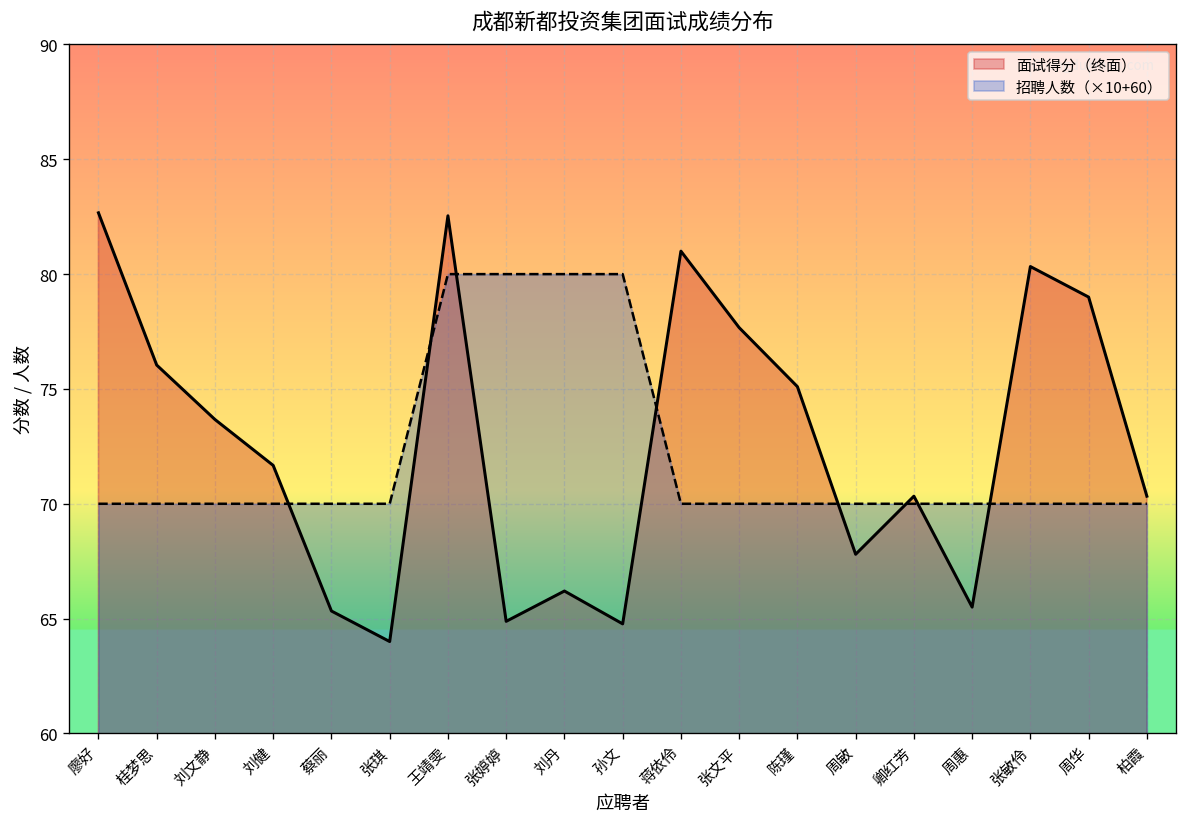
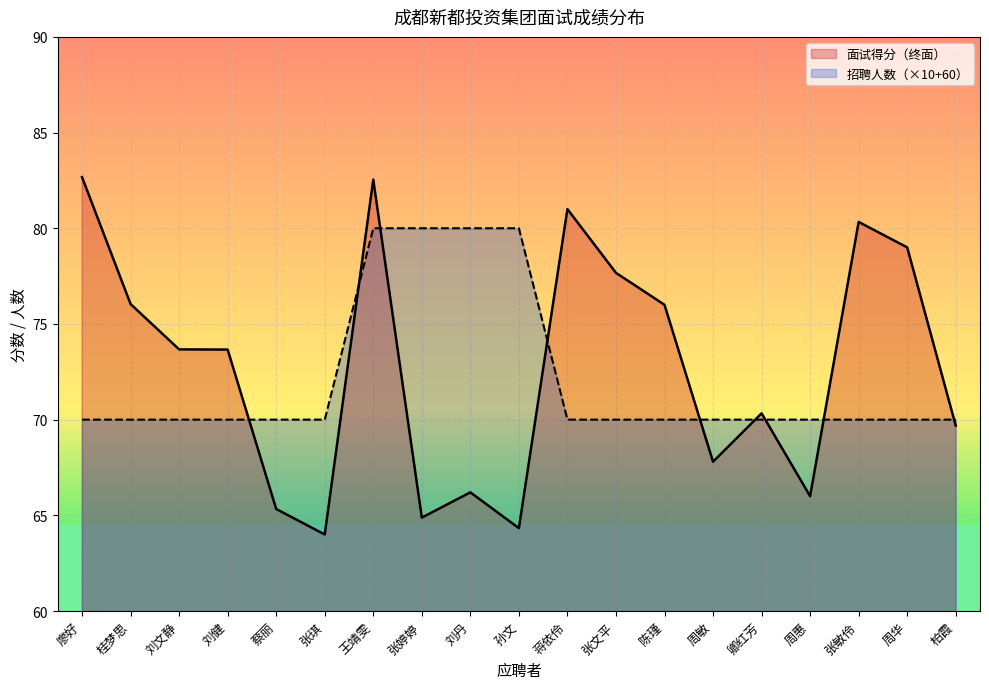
面试得分（终面）, 刘健: 71.7 -> 73.7
面试得分（终面）, 孙文: 64.8 -> 64.3
面试得分（终面）, 陈瑾: 75.1 -> 76.0
面试得分（终面）, 周惠: 65.5 -> 66.0
面试得分（终面）, 柏霞: 70.3 -> 69.7
